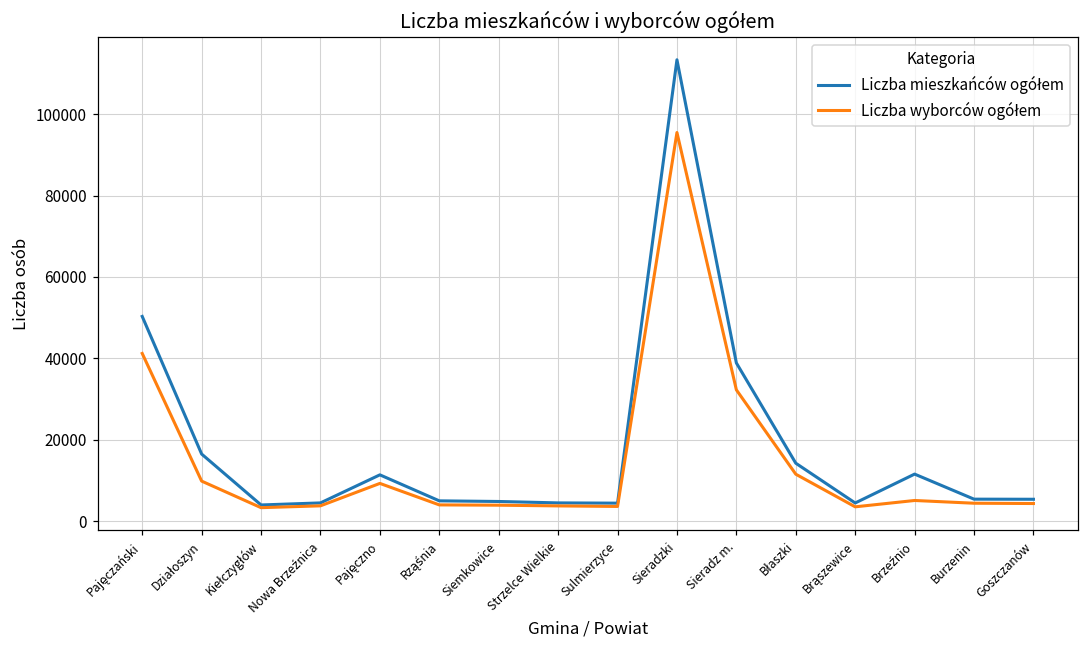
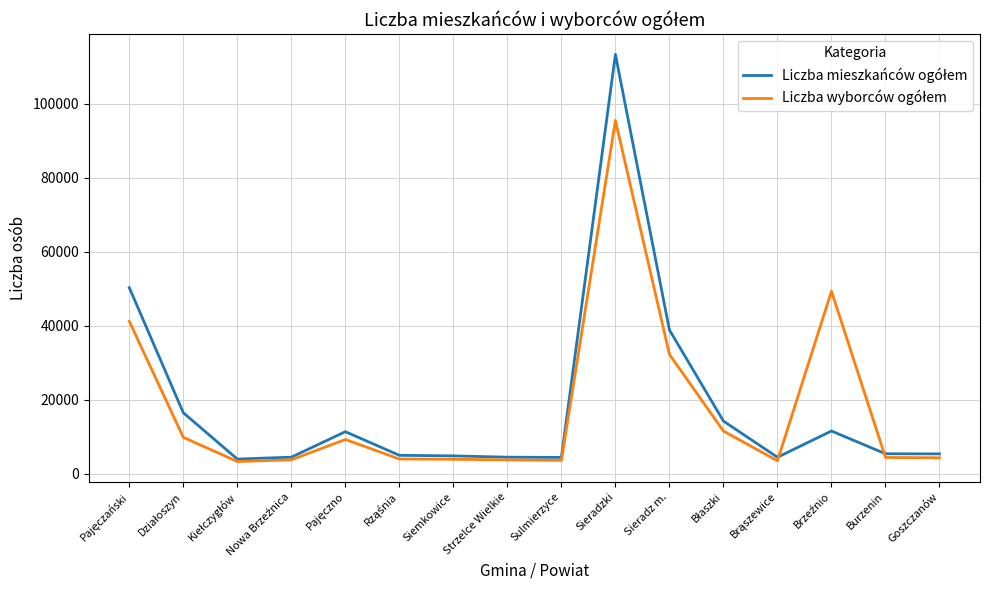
Liczba wyborców ogółem, Brzeźnio: 5000 -> 49000
